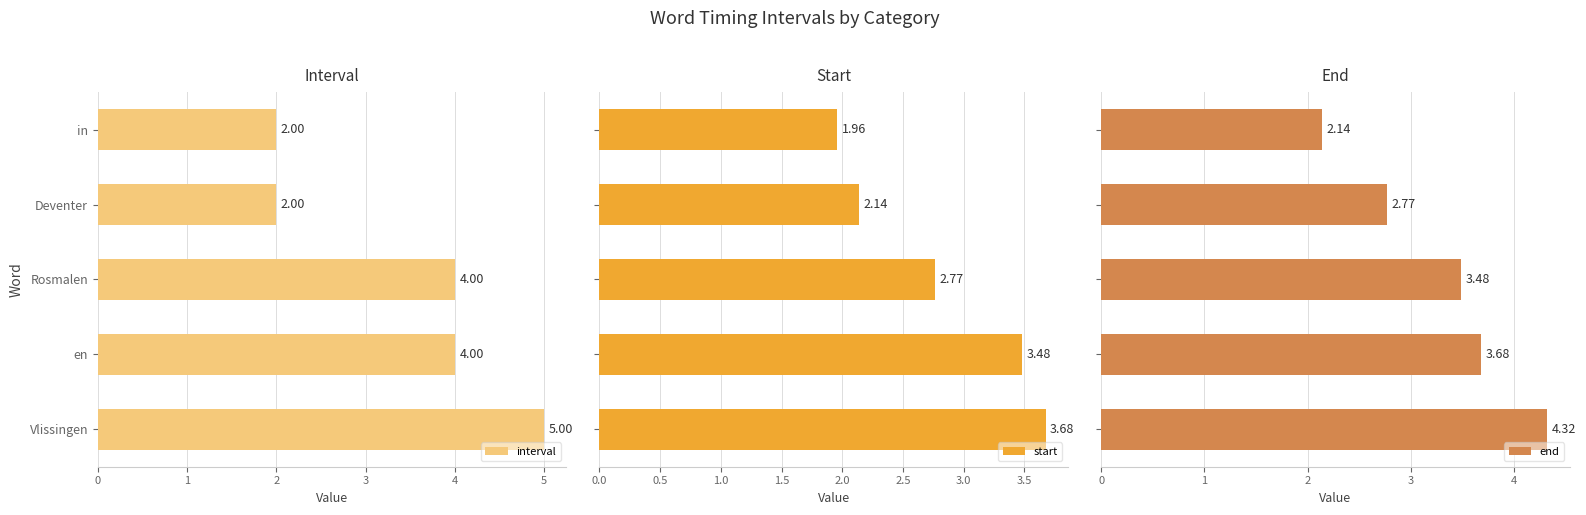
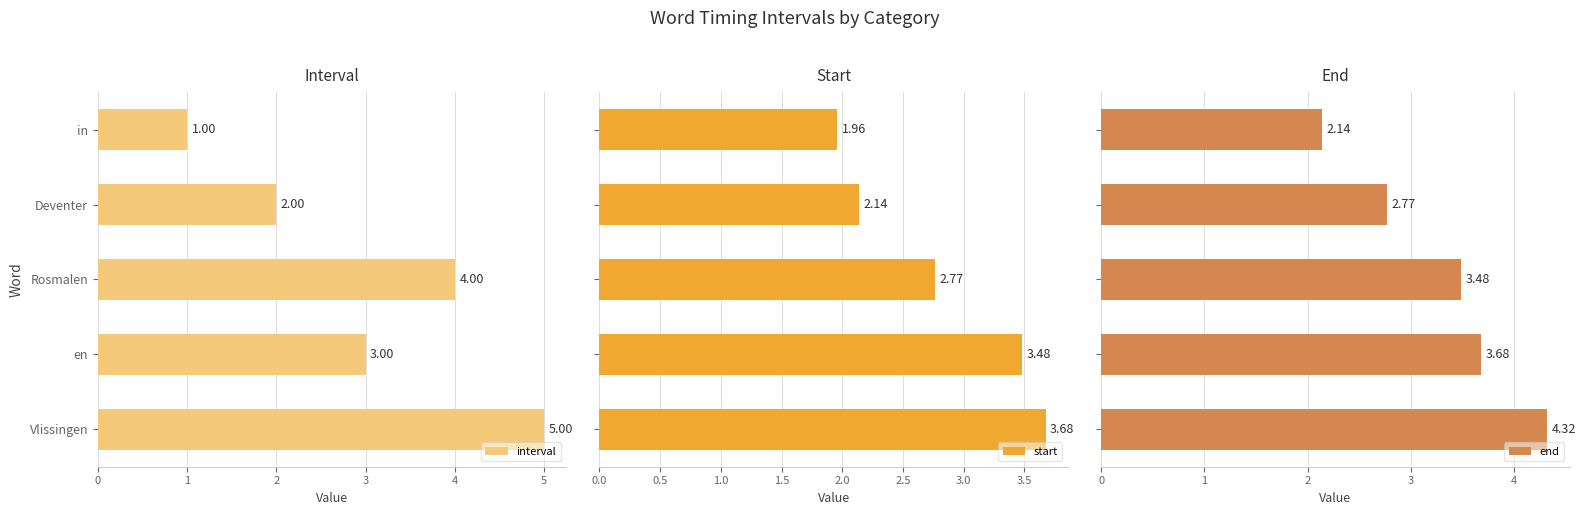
Interval, in: 2.00 -> 1.00
Interval, en: 4.00 -> 3.00
